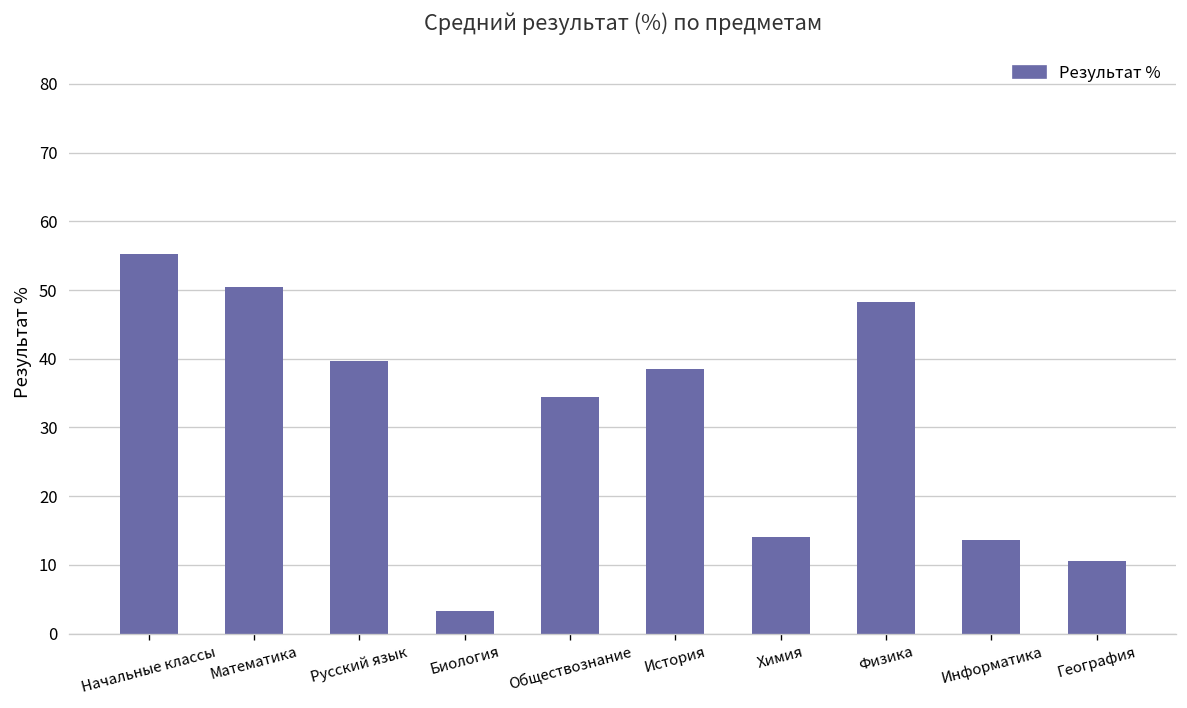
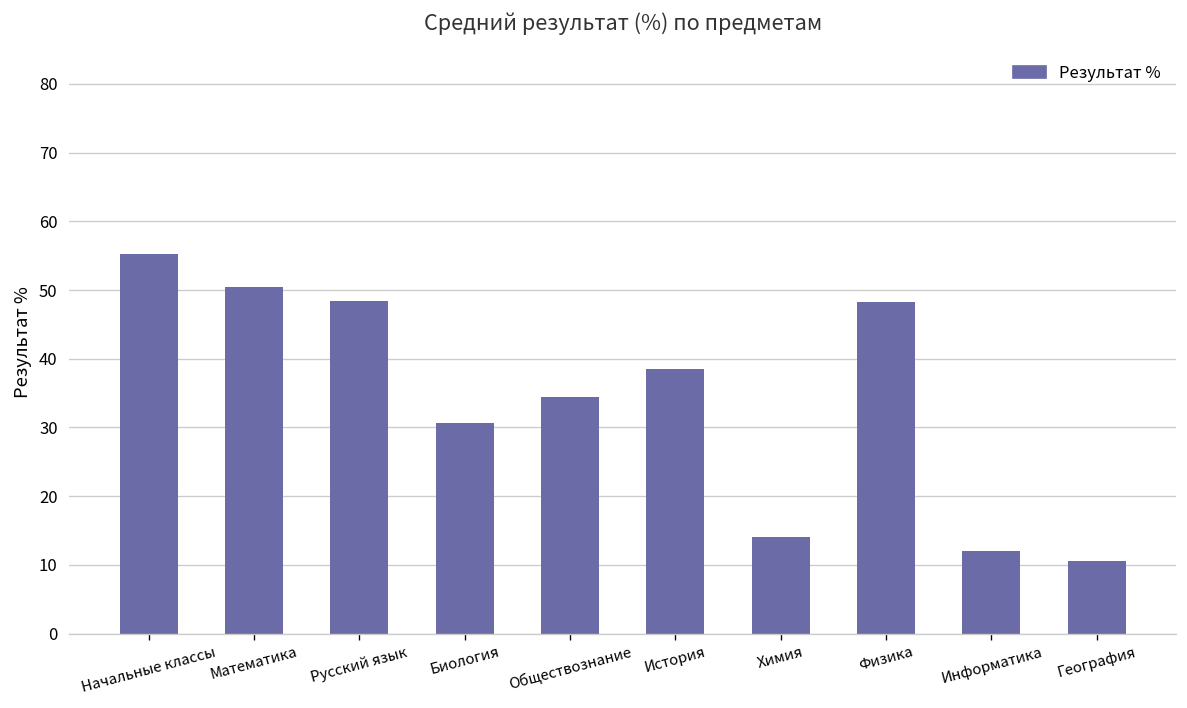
Русский язык: 40 -> 48
Биология: 3 -> 31
Информатика: 14 -> 12
